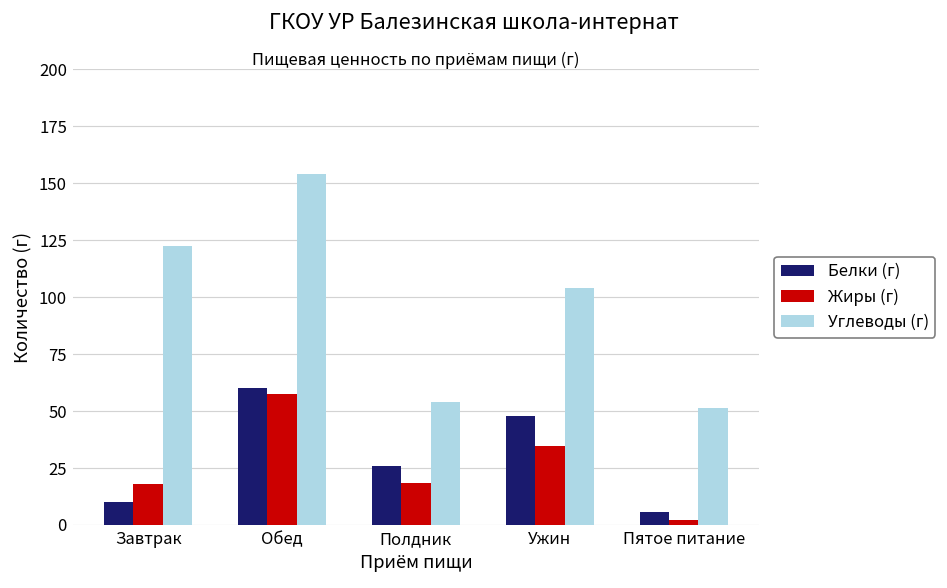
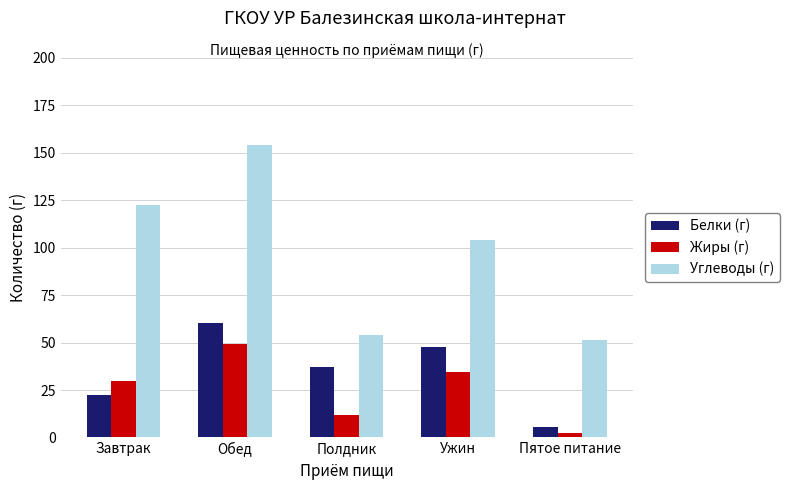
Белки (г), Завтрак: 10 -> 22
Жиры (г), Завтрак: 18 -> 30
Жиры (г), Обед: 58 -> 49
Белки (г), Полдник: 26 -> 37
Жиры (г), Полдник: 18 -> 12
